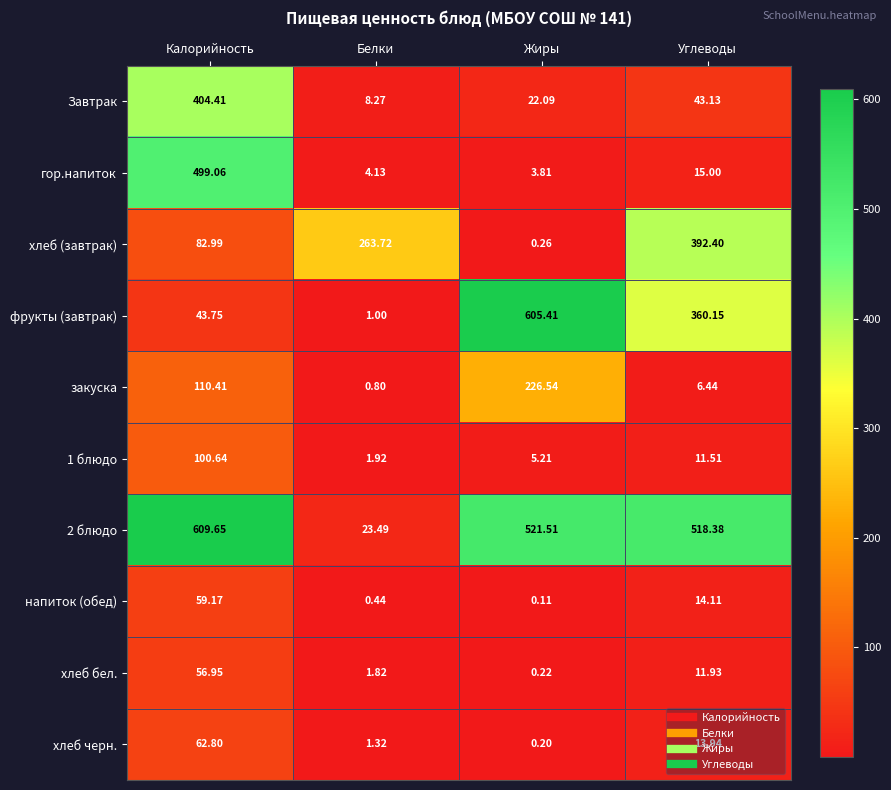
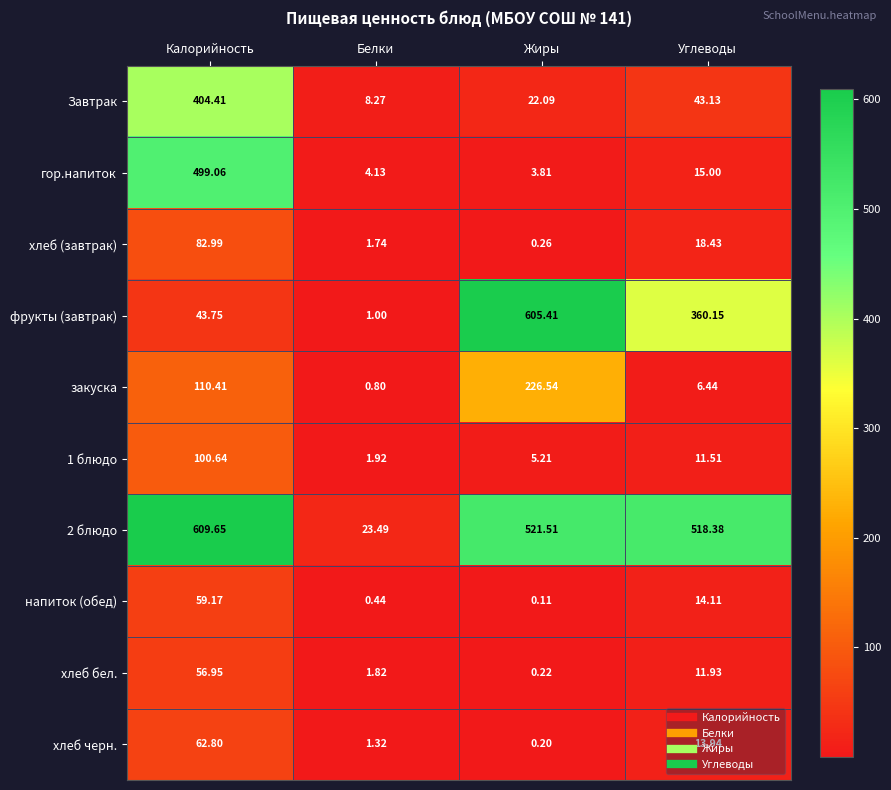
хлеб (завтрак), Белки: 263.72 -> 1.74
хлеб (завтрак), Углеводы: 392.40 -> 18.43
